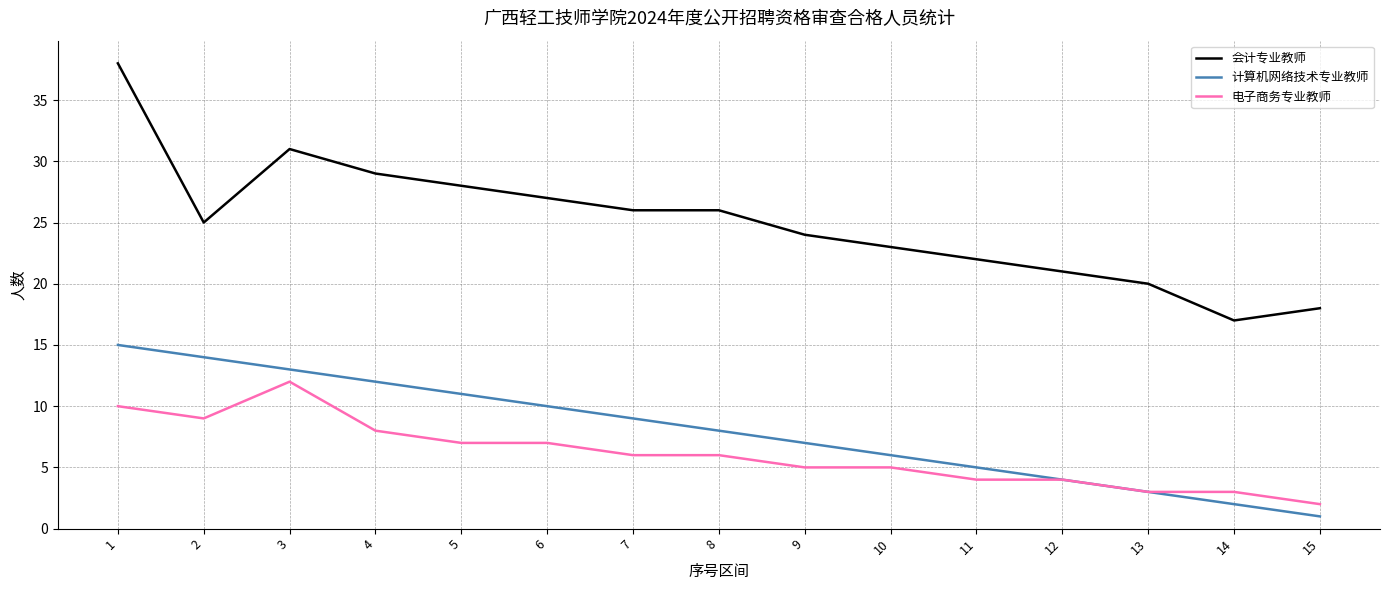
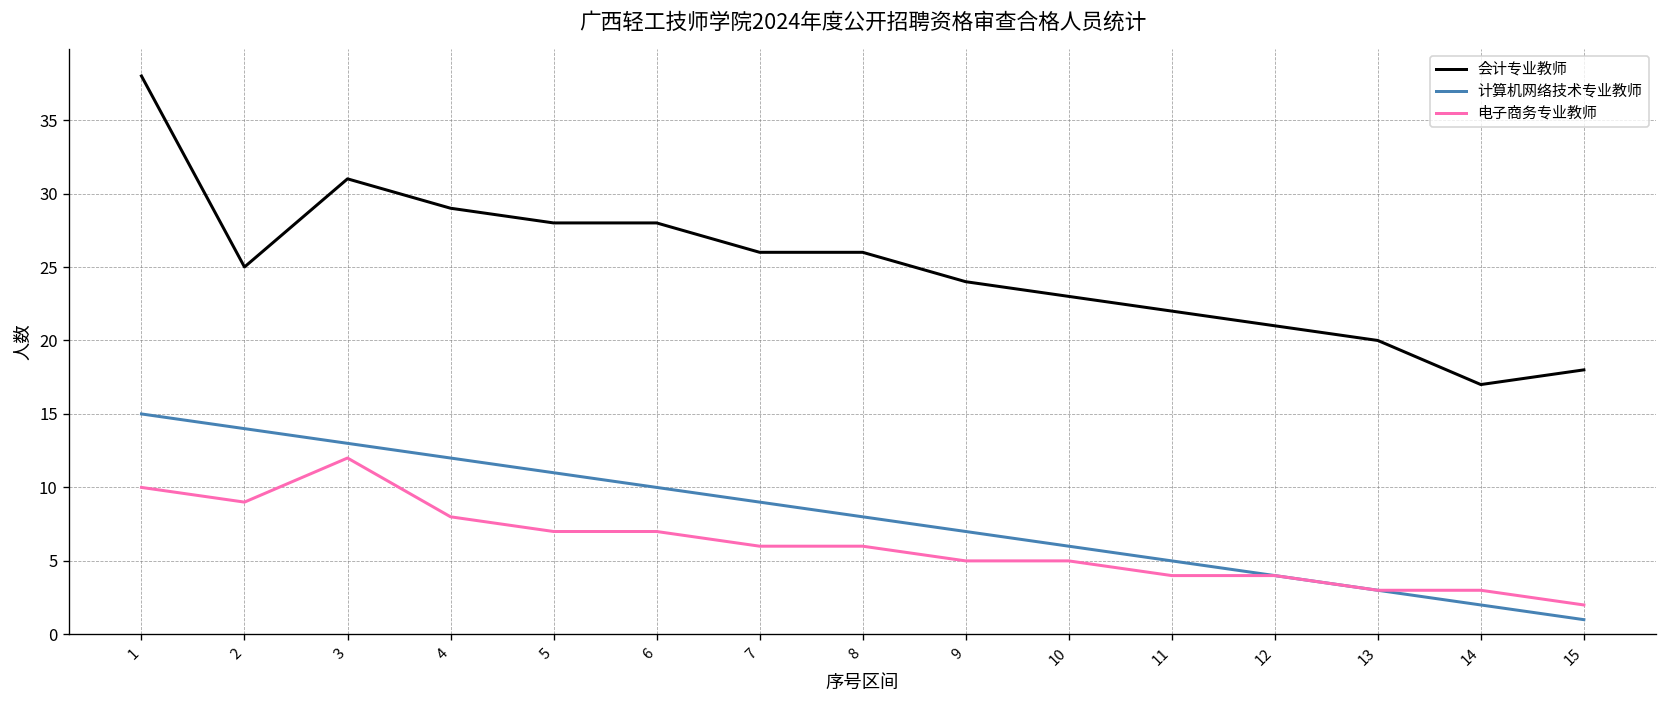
会计专业教师, 6: 27 -> 28
